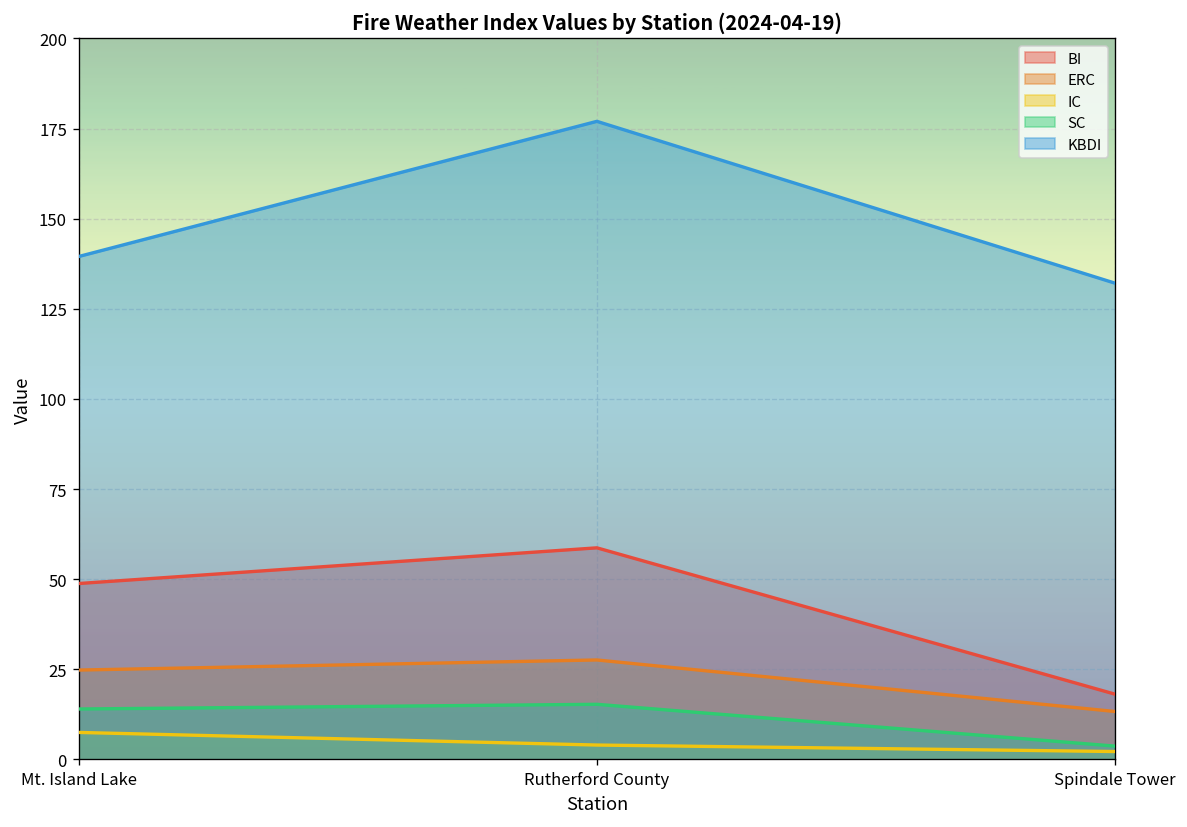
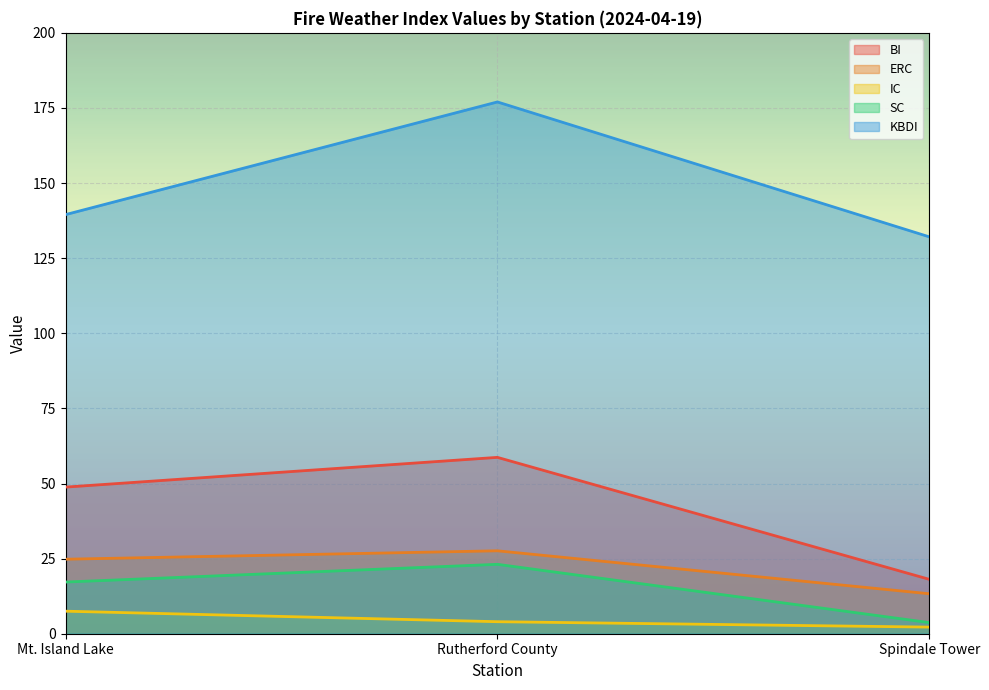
SC, Mt. Island Lake: 14 -> 17
SC, Rutherford County: 15 -> 23
